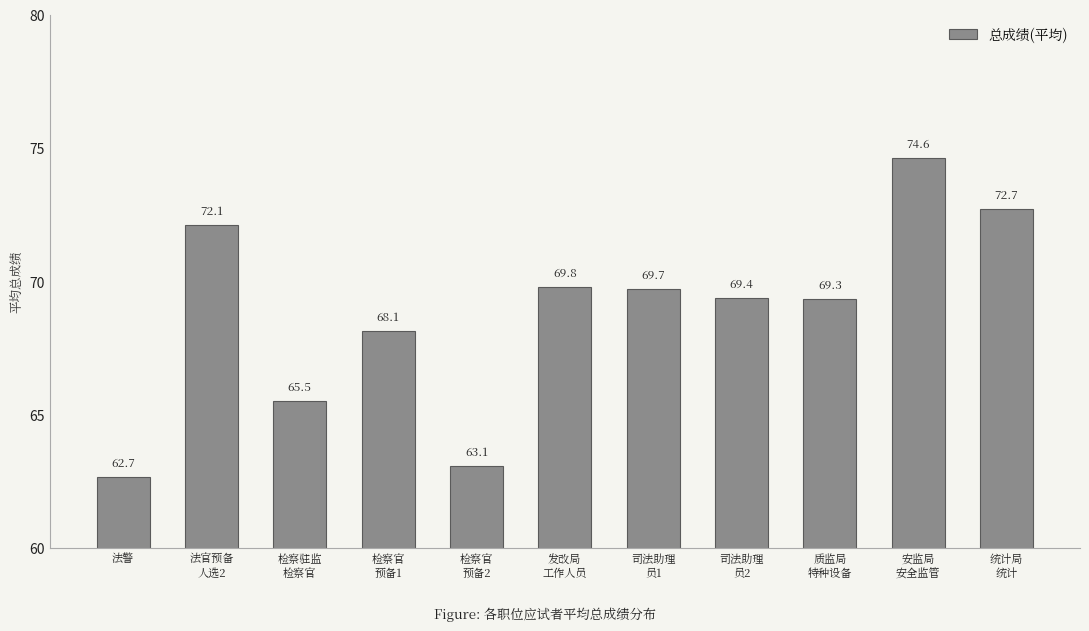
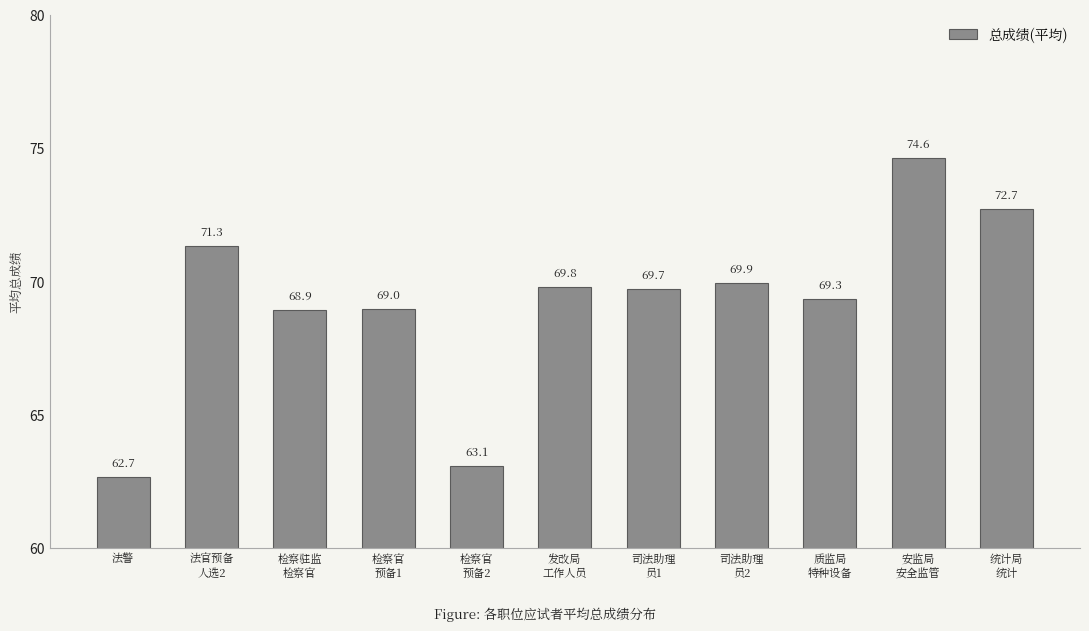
法官预备 人选2: 72.1 -> 71.3
检察驻监 检察官: 65.5 -> 68.9
检察官 预备1: 68.1 -> 69.0
司法助理 员2: 69.4 -> 69.9
